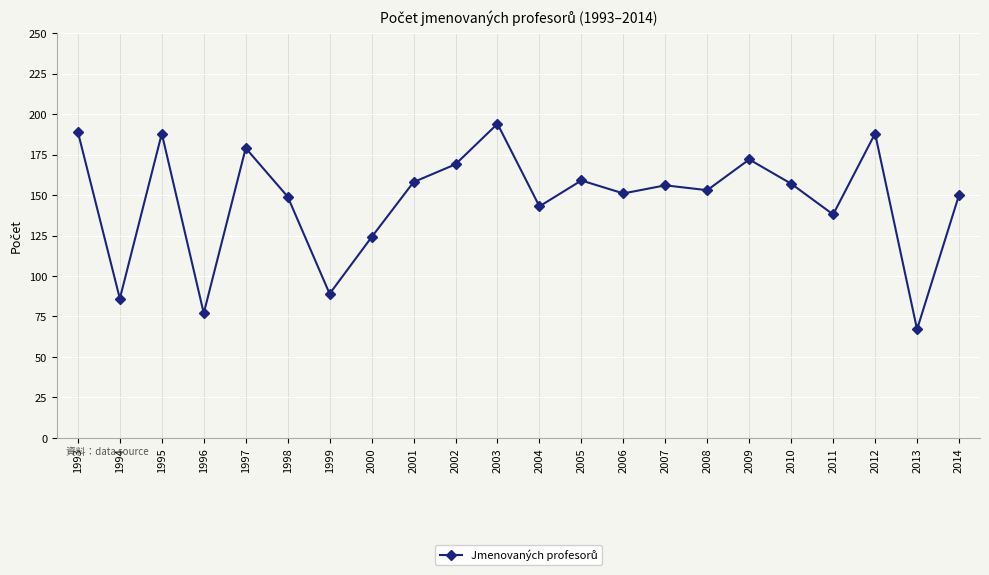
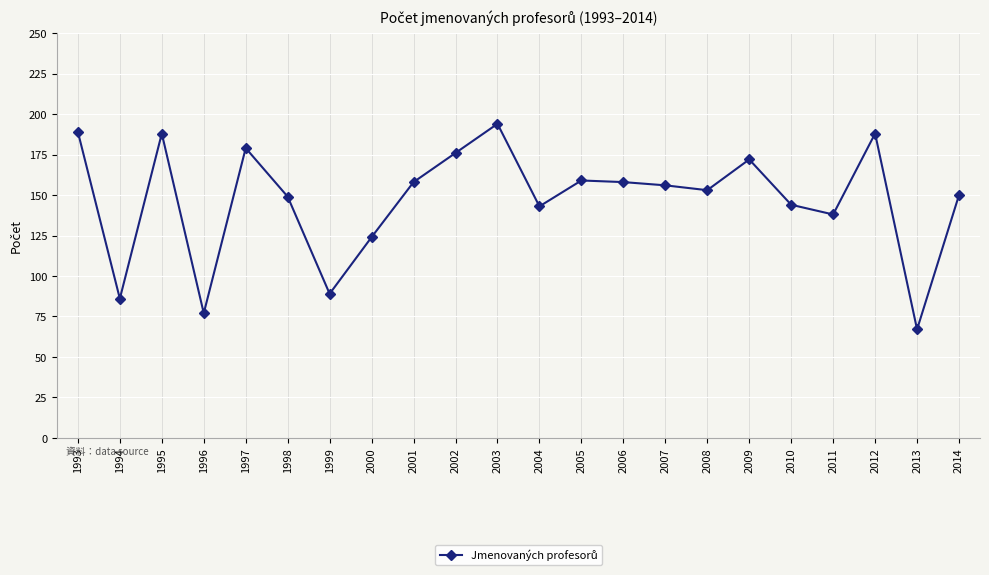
2002: 169 -> 176
2006: 151 -> 158
2010: 157 -> 144
